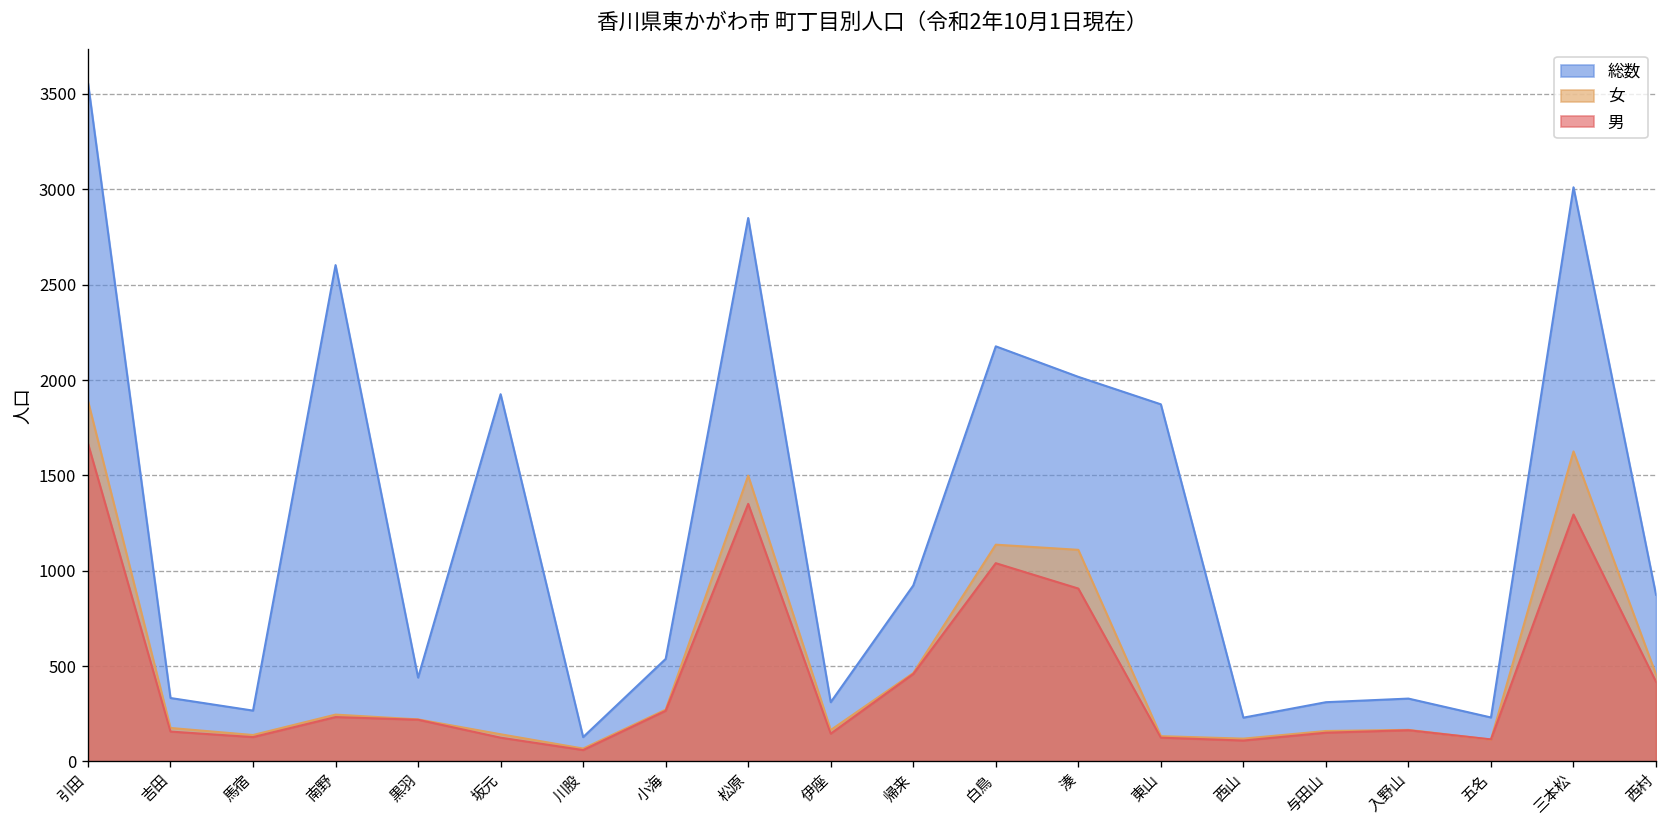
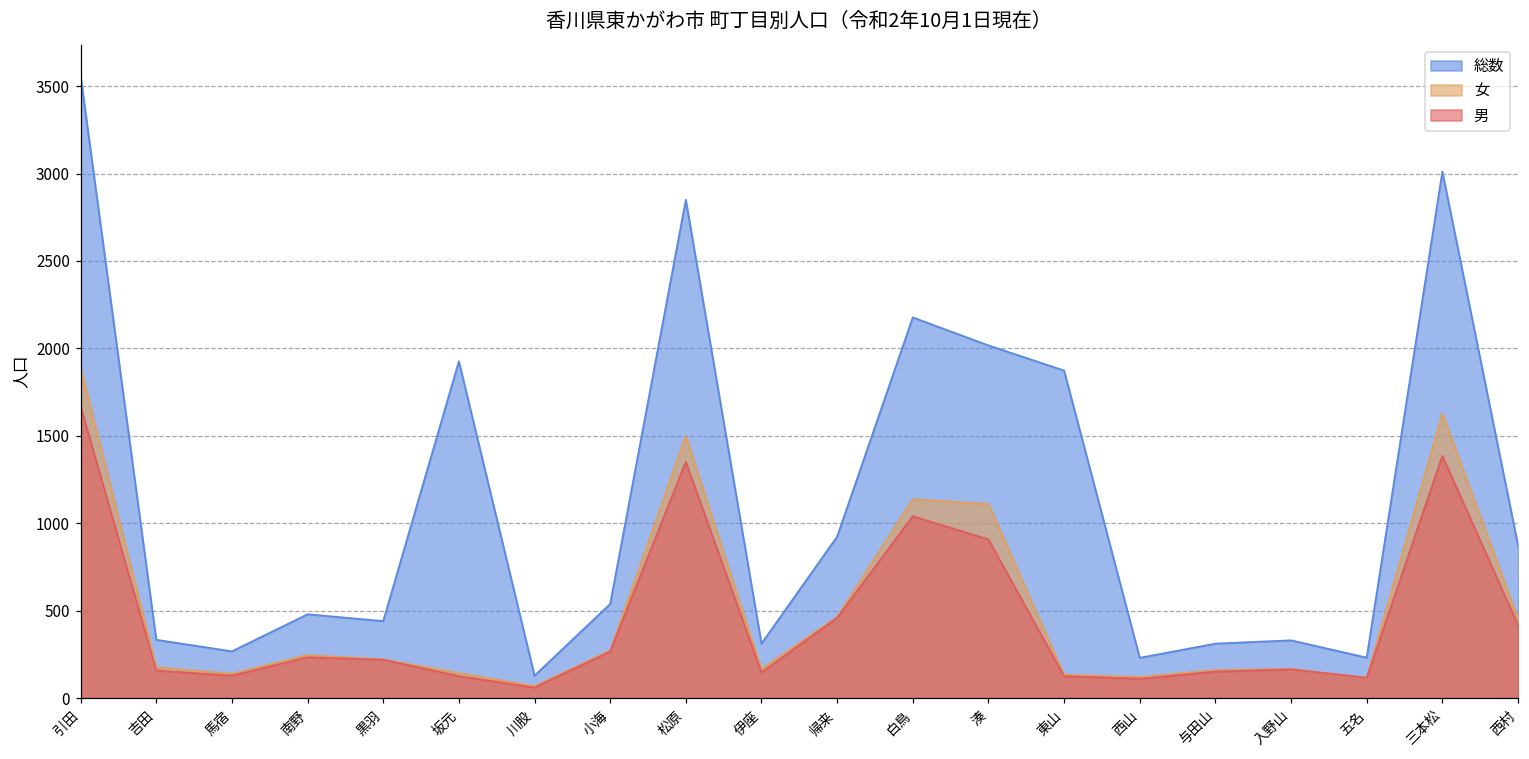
総数, 南野: 2600 -> 480
男, 三本松: 1300 -> 1390
